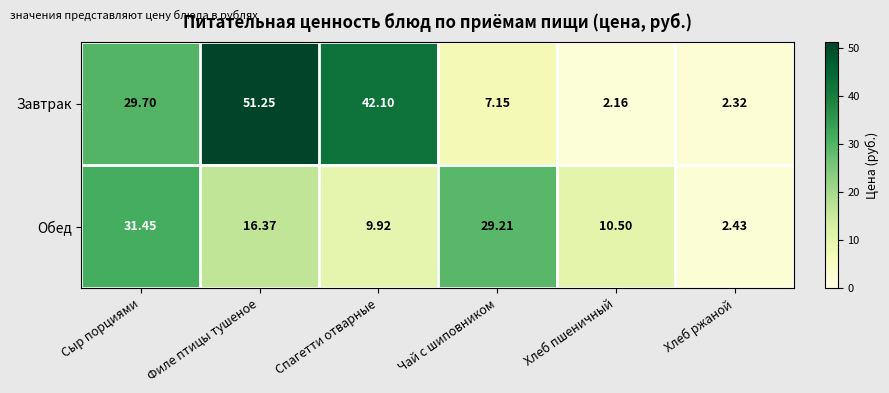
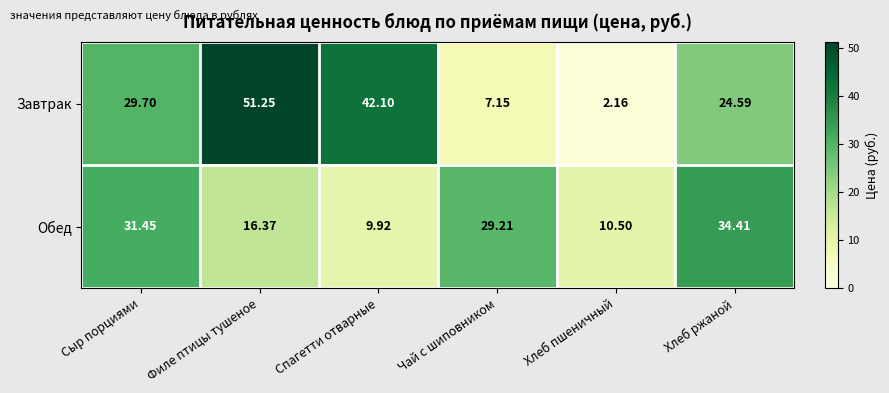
Завтрак, Хлеб ржаной: 2.32 -> 24.59
Обед, Хлеб ржаной: 2.43 -> 34.41
